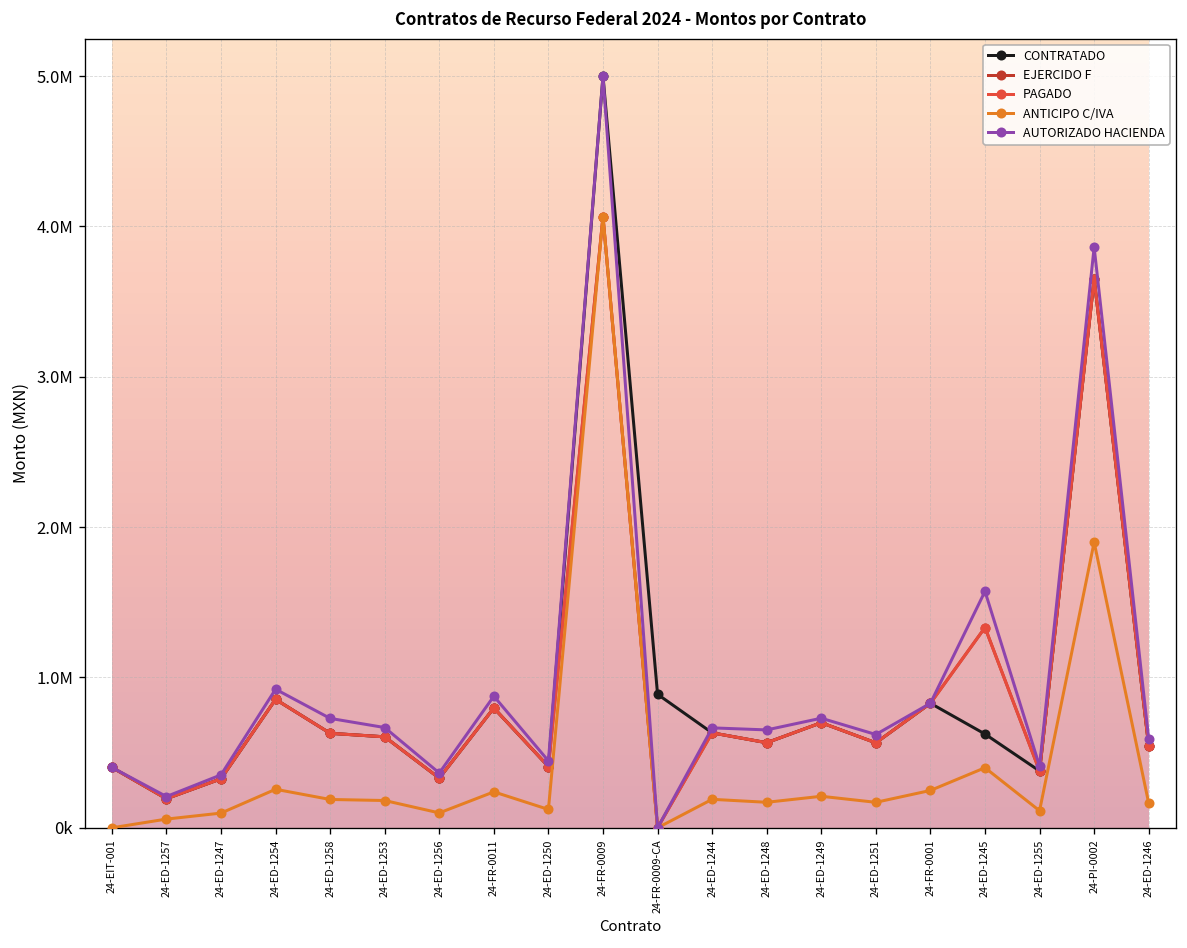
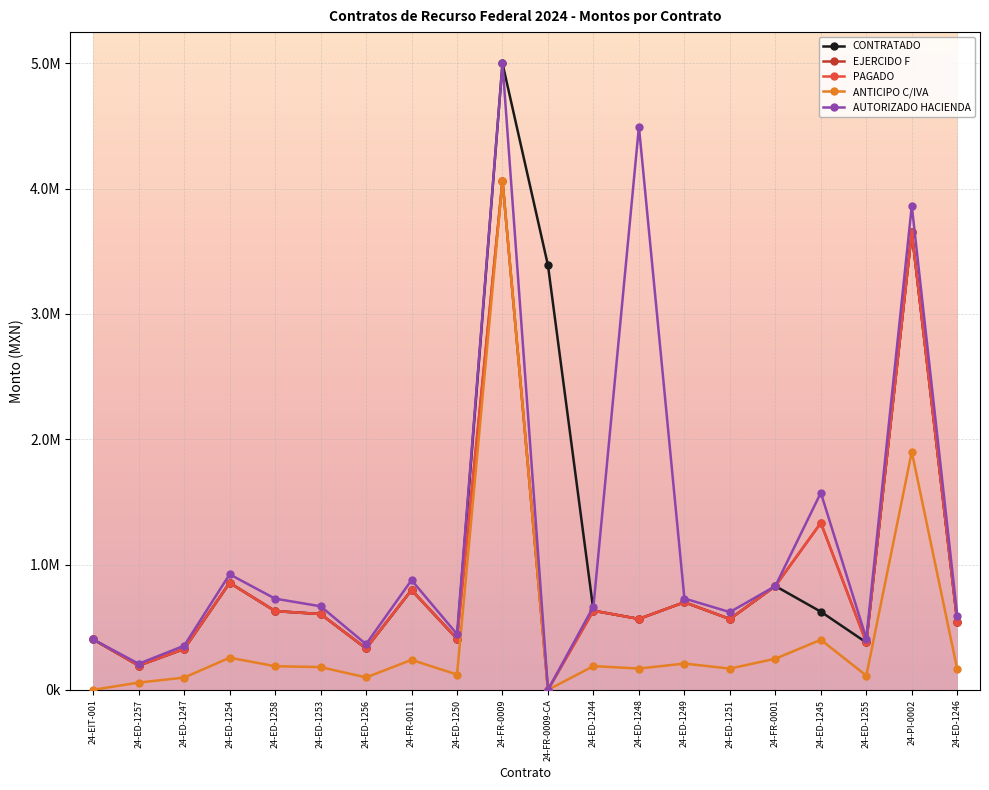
CONTRATADO, 24-FR-0009-CA: 890000 -> 3390000
AUTORIZADO HACIENDA, 24-ED-1248: 650000 -> 4500000
